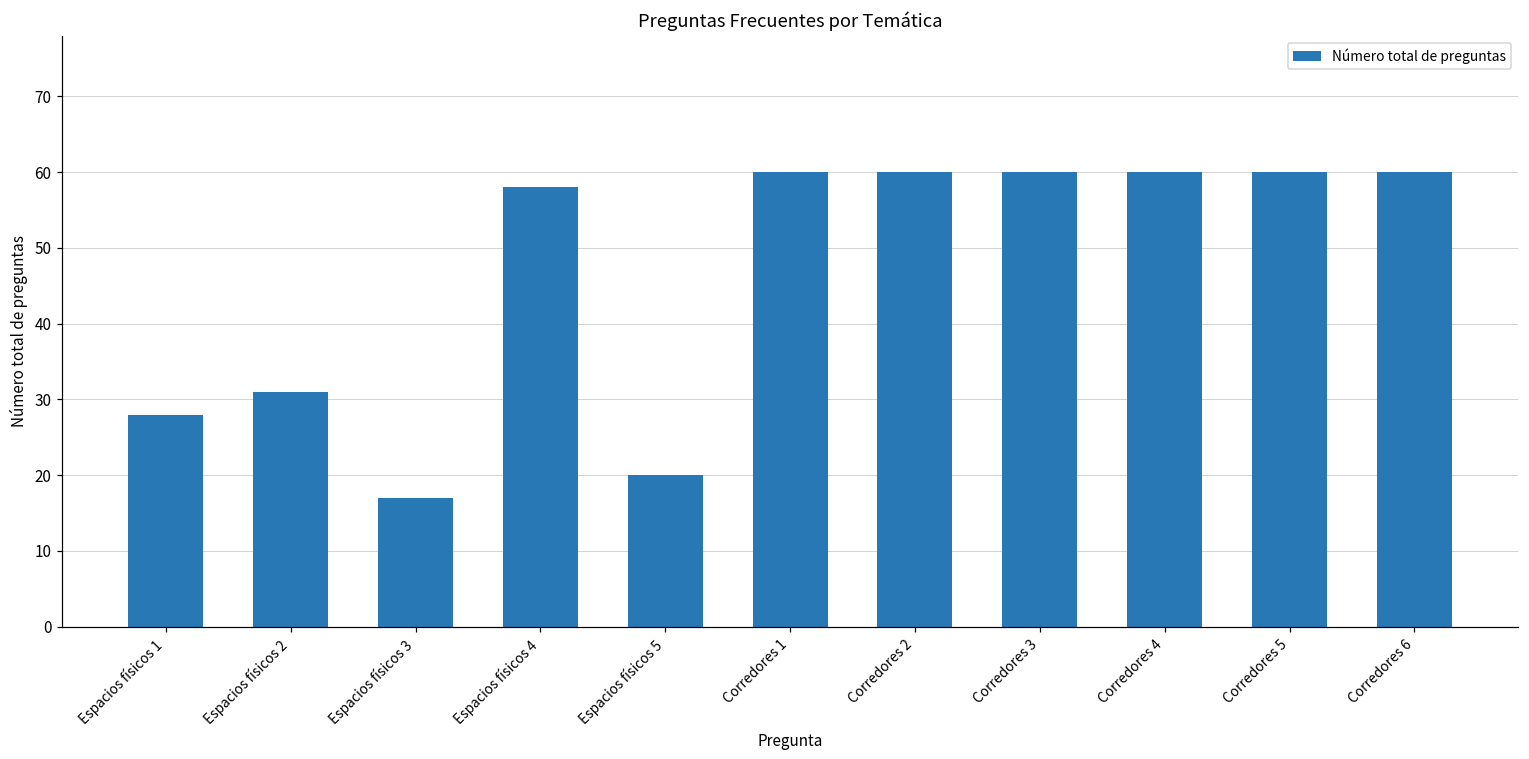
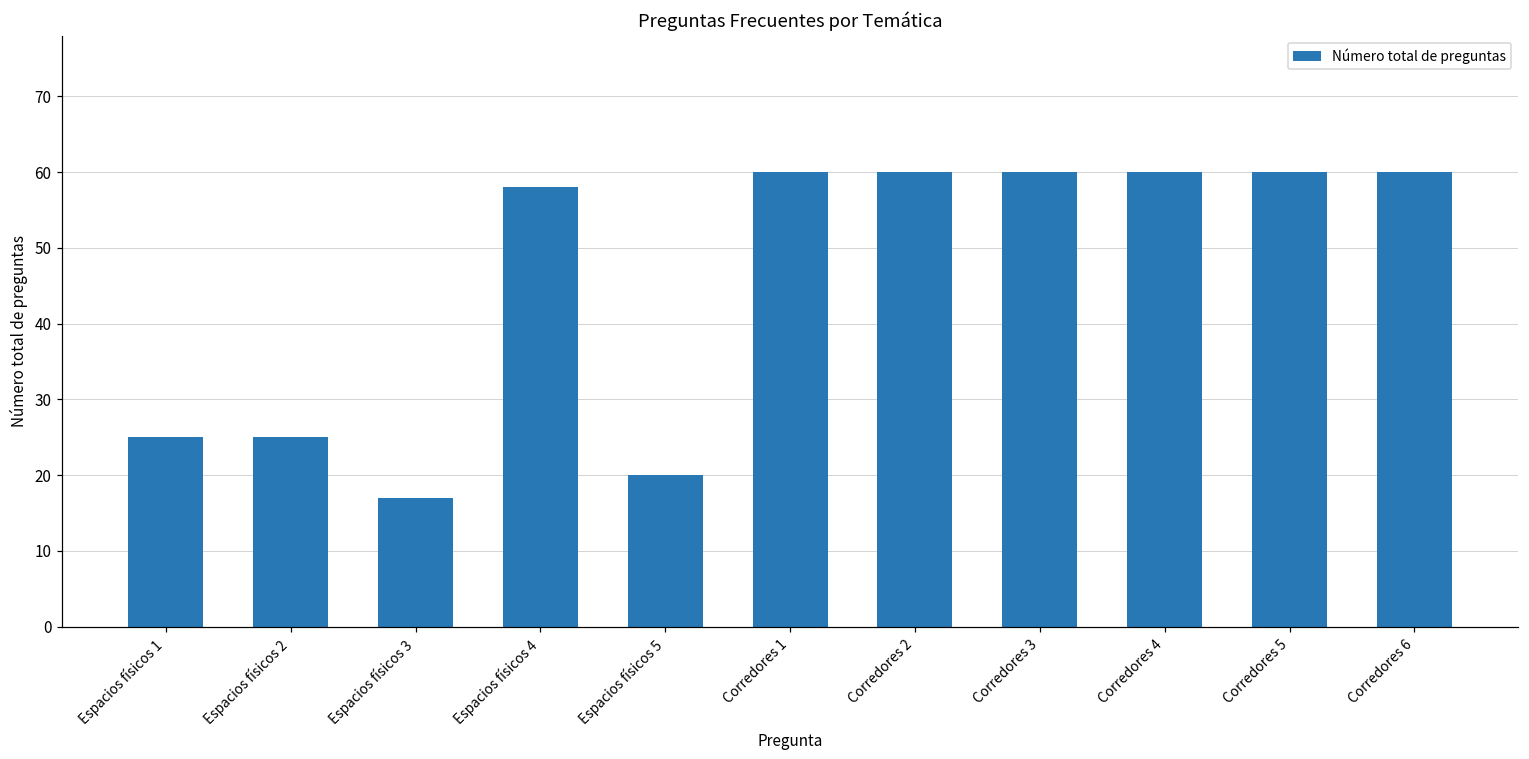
Espacios físicos 1: 28 -> 25
Espacios físicos 2: 31 -> 25
